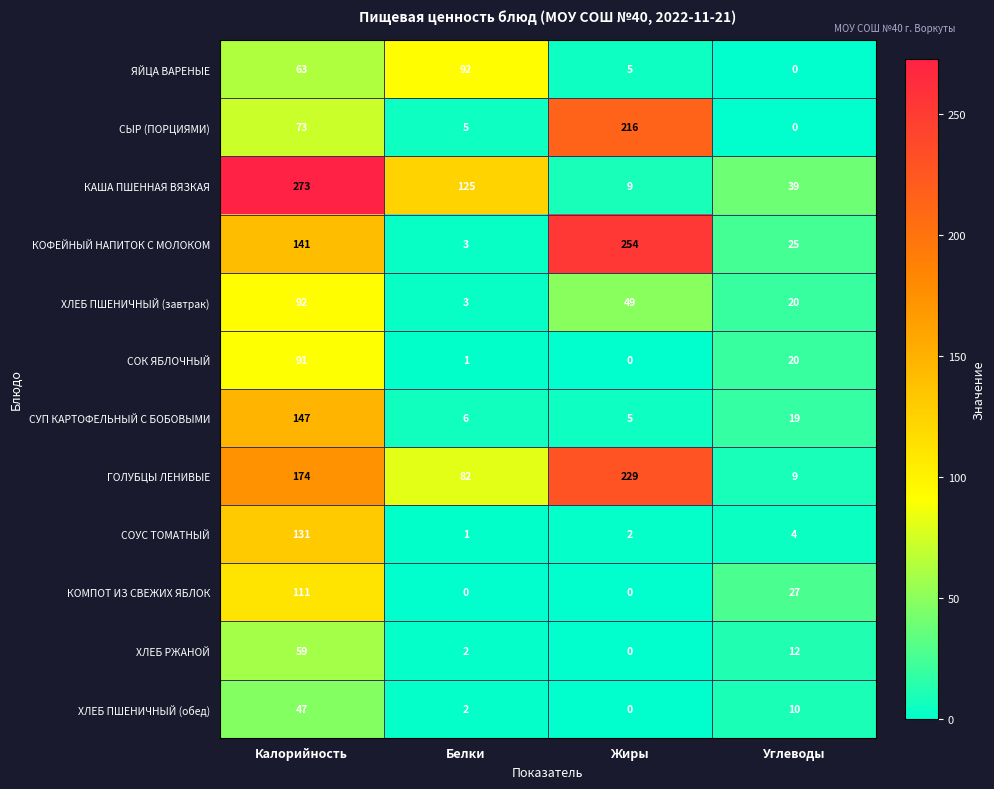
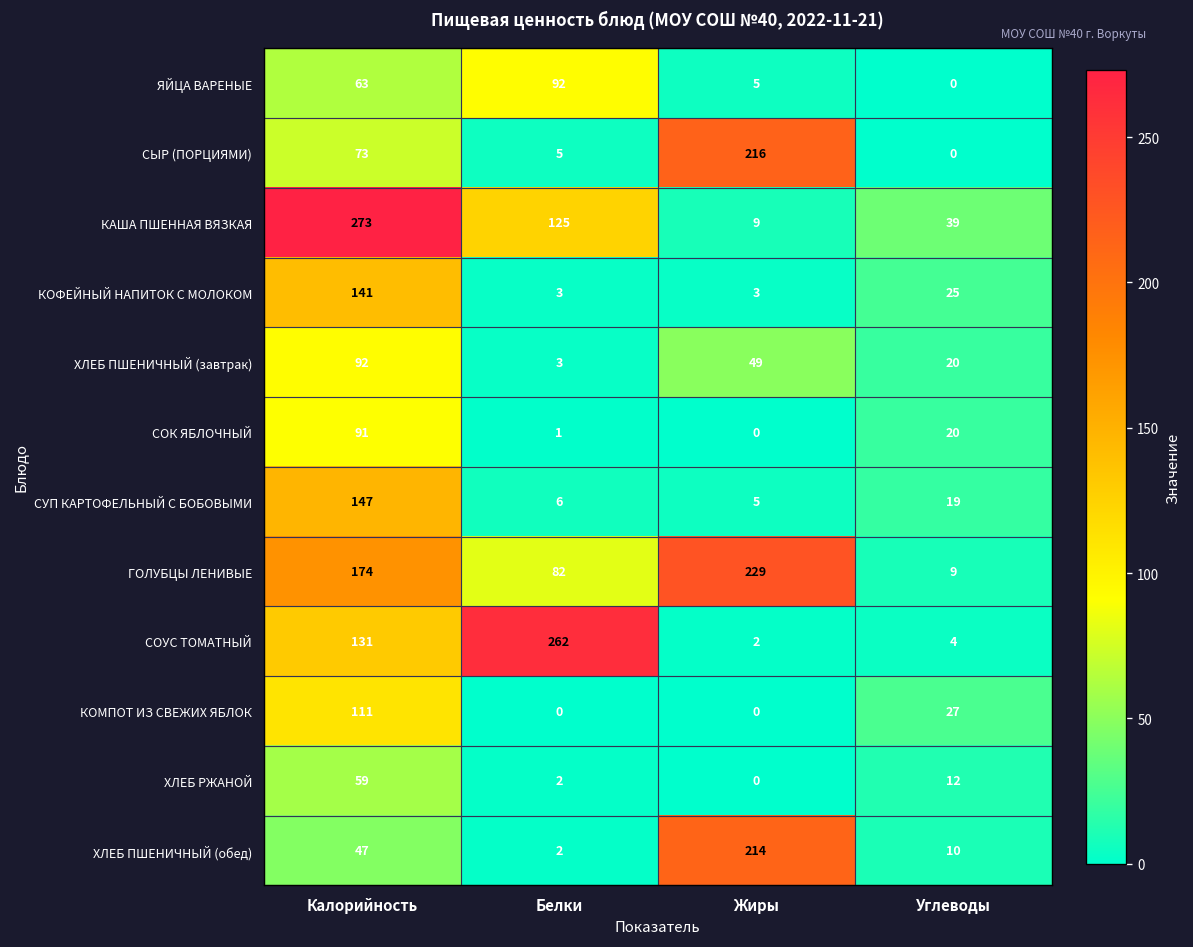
КОФЕЙНЫЙ НАПИТОК С МОЛОКОМ, Жиры: 254 -> 3
СОУС ТОМАТНЫЙ, Белки: 1 -> 262
ХЛЕБ ПШЕНИЧНЫЙ (обед), Жиры: 0 -> 214
